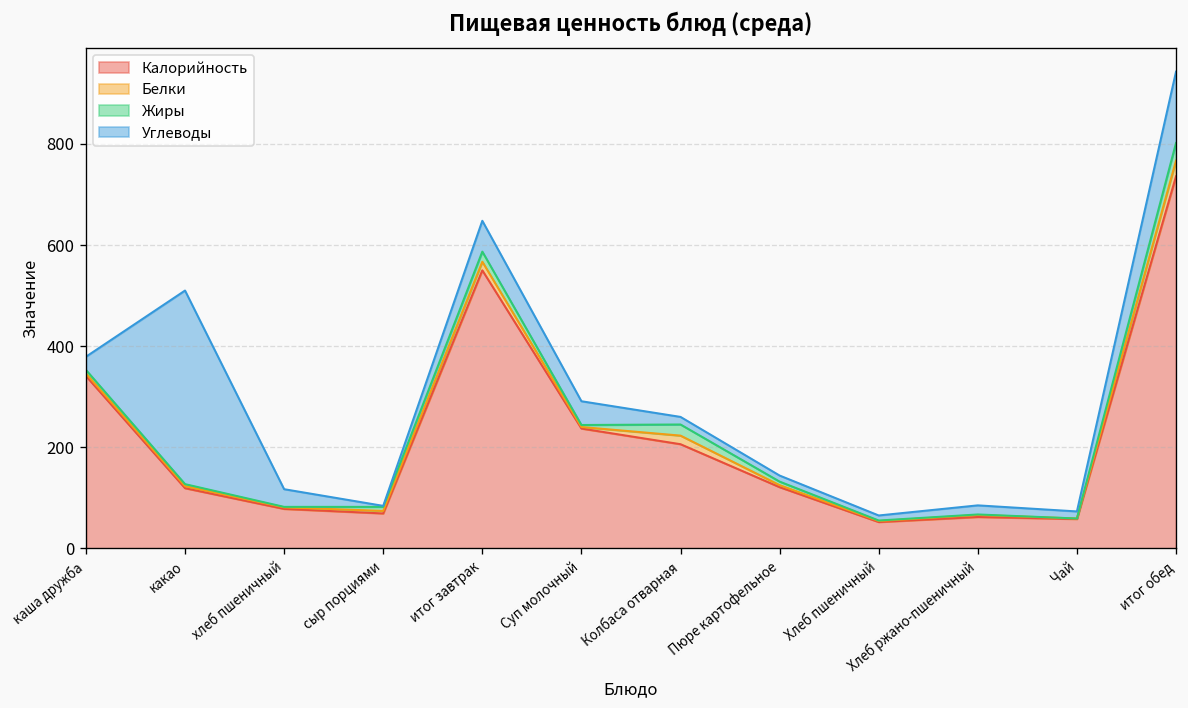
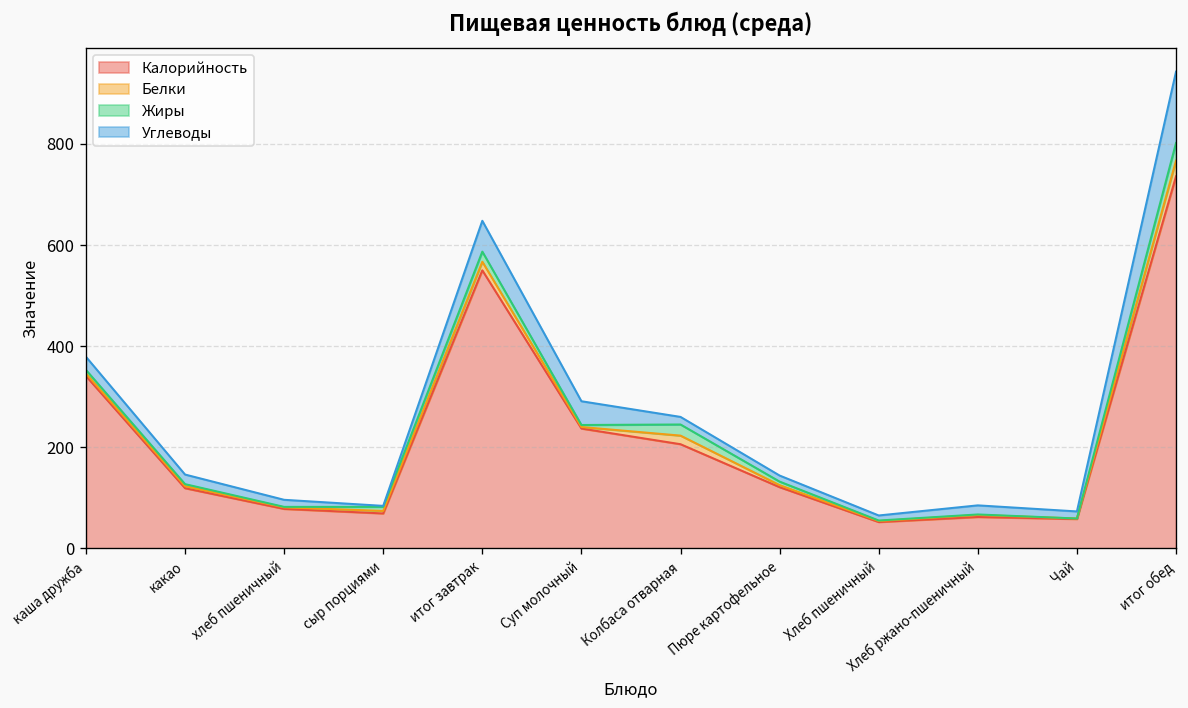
Углеводы, какао: 380 -> 20
Углеводы, хлеб пшеничный: 40 -> 10
